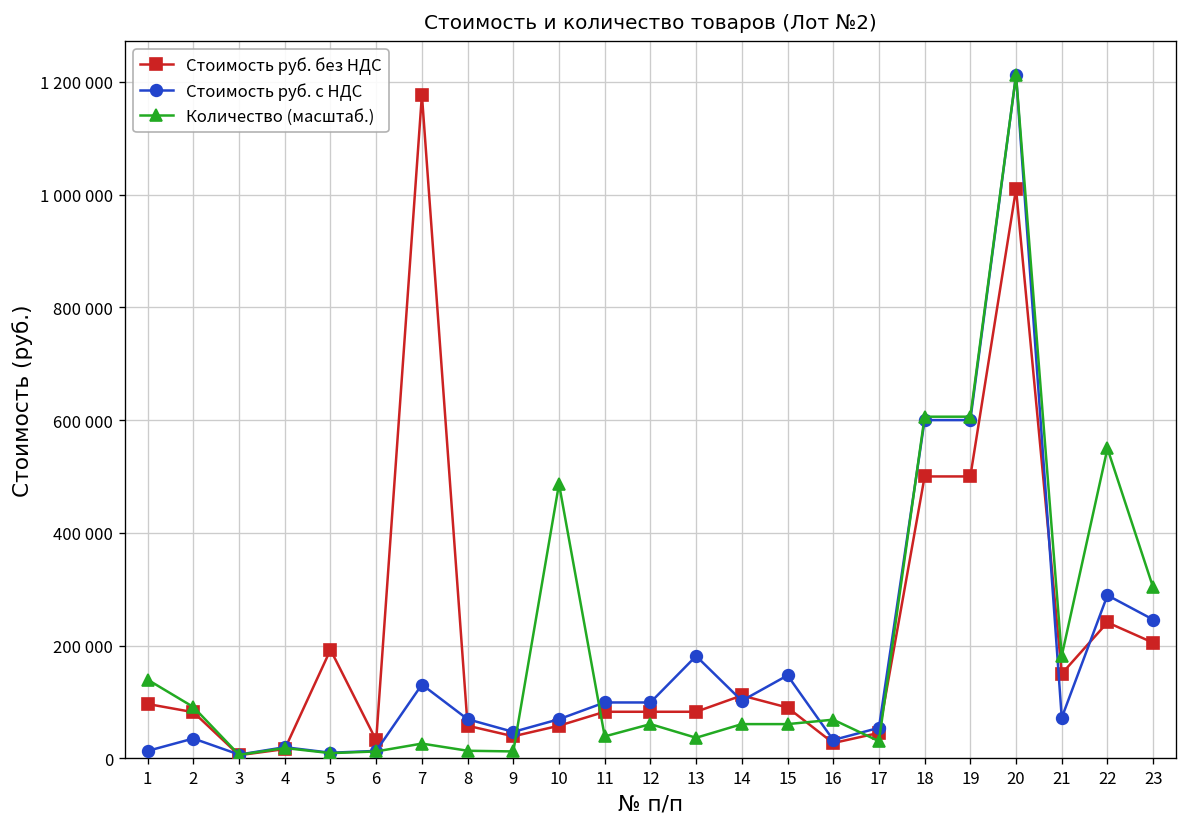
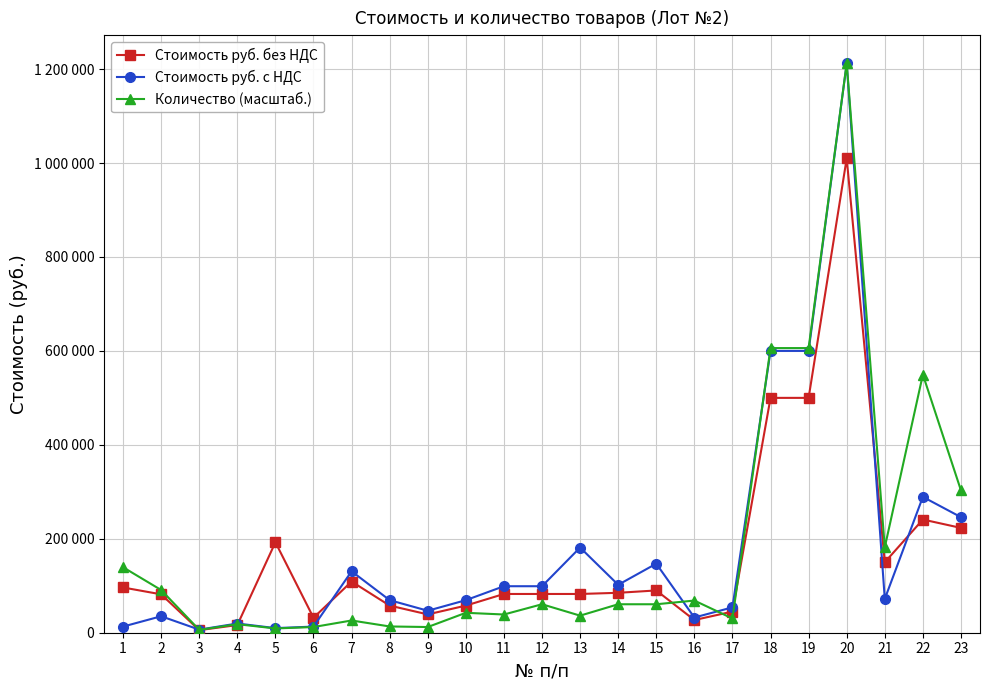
Стоимость руб. без НДС, 7: 1180000 -> 110000
Количество (масштаб.), 10: 490000 -> 40000
Стоимость руб. без НДС, 14: 110000 -> 90000
Стоимость руб. без НДС, 23: 210000 -> 220000
